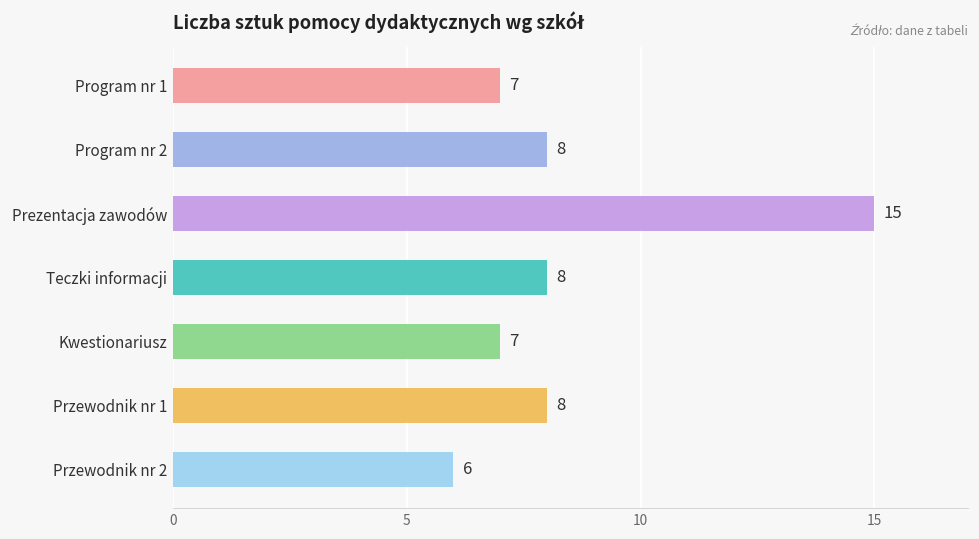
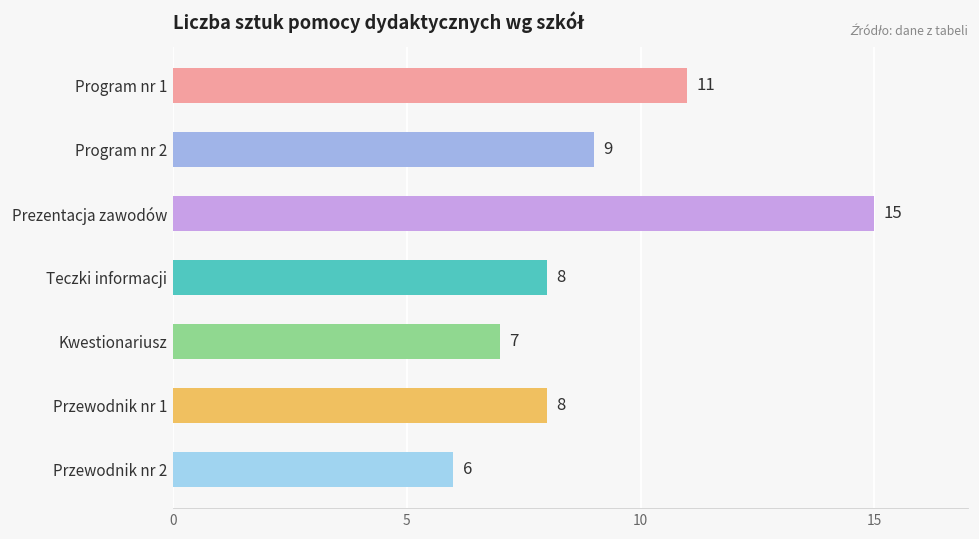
Program nr 1: 7 -> 11
Program nr 2: 8 -> 9
